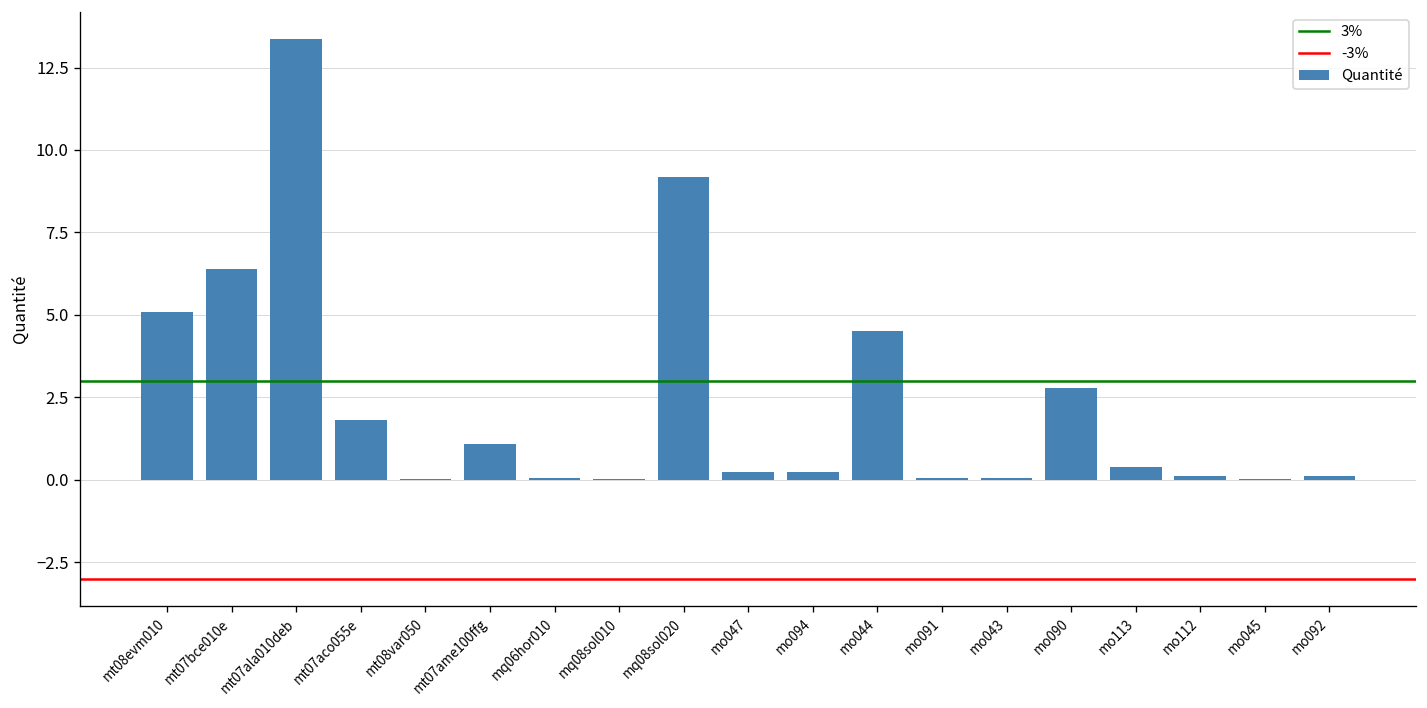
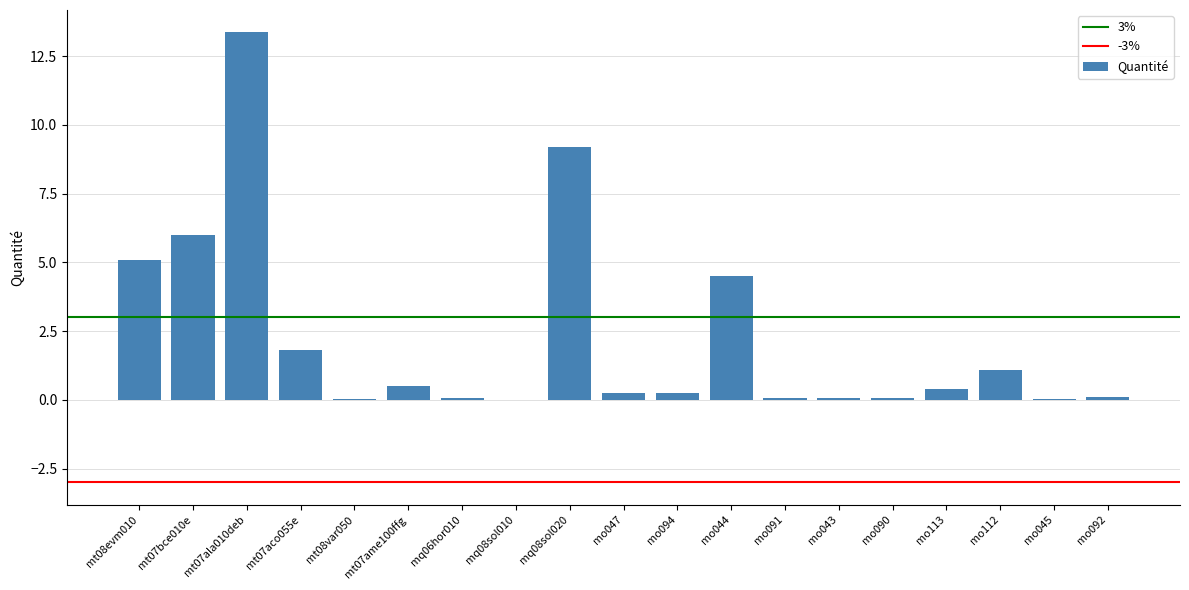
mt07bce010e: 6.4 -> 6.0
mt07ame100ffg: 1.1 -> 0.5
mo090: 2.8 -> 0.1
mo112: 0.1 -> 1.1
